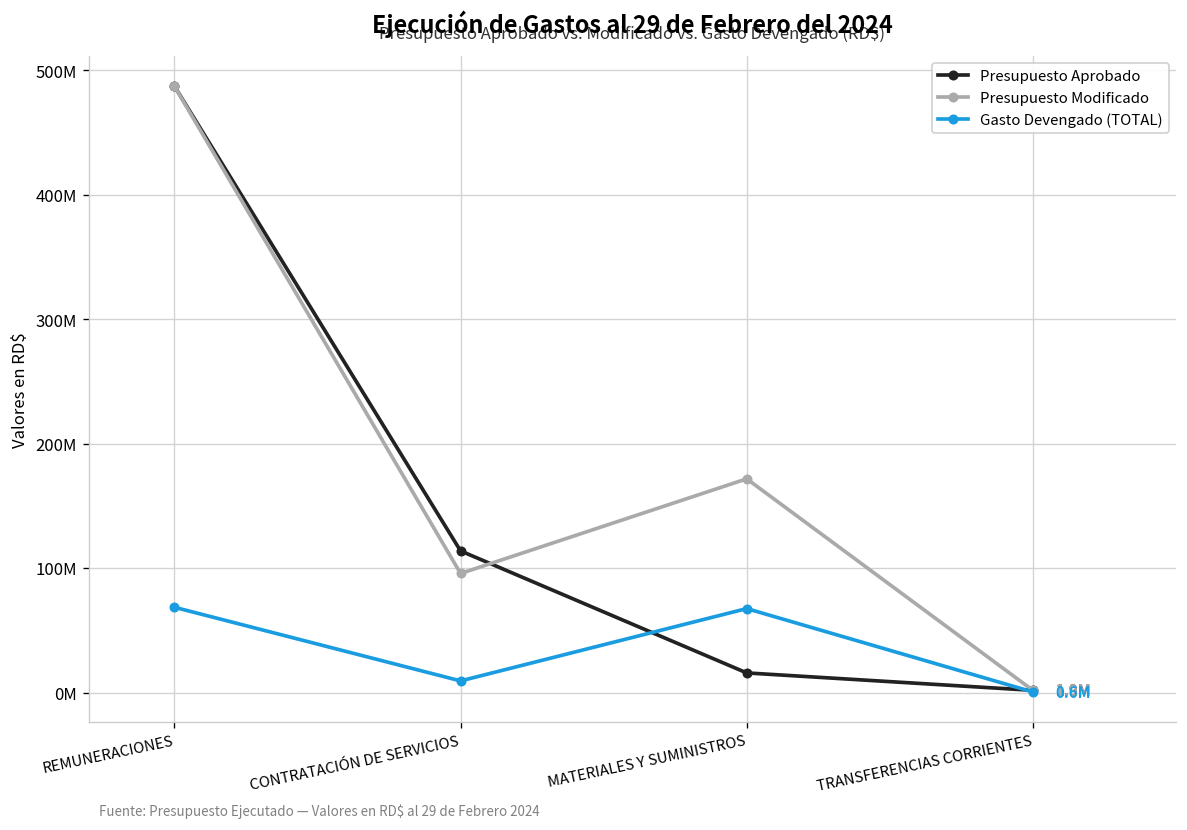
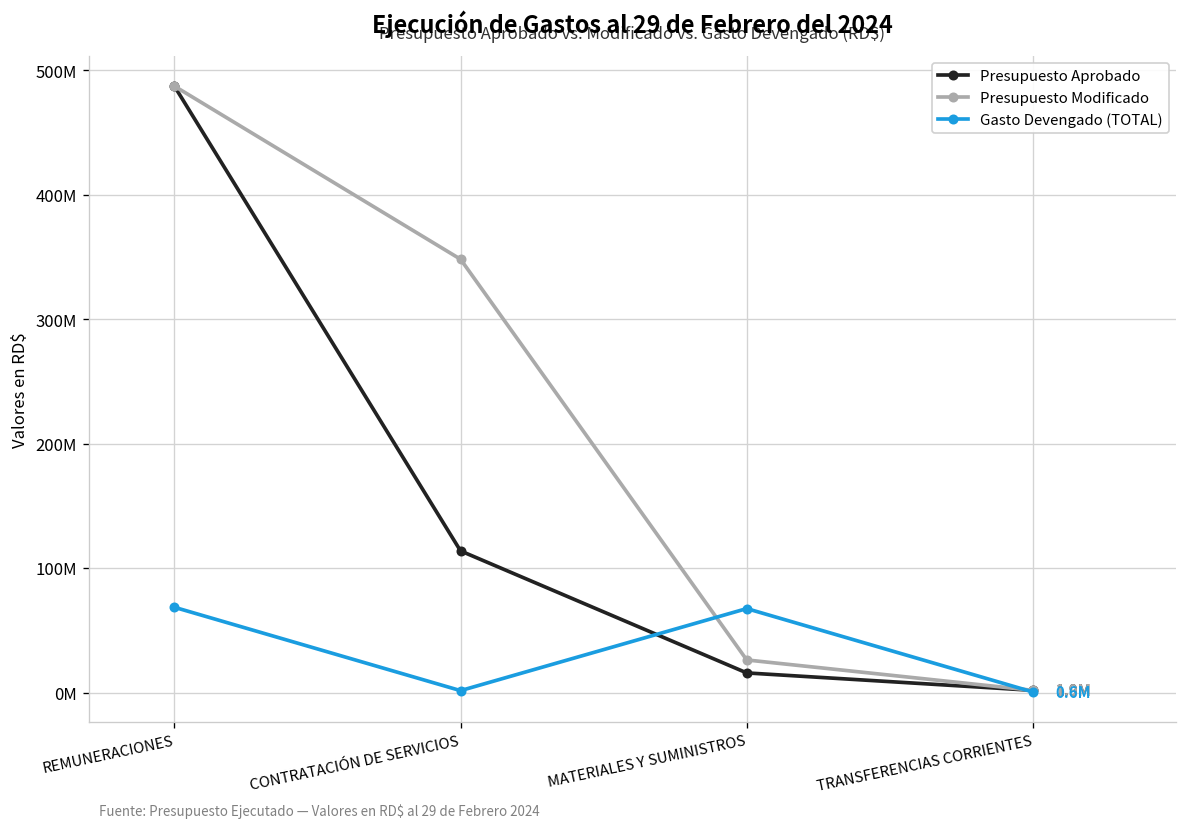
Presupuesto Modificado, CONTRATACIÓN DE SERVICIOS: 96000000 -> 348000000
Gasto Devengado (TOTAL), CONTRATACIÓN DE SERVICIOS: 9000000 -> 2000000
Presupuesto Modificado, MATERIALES Y SUMINISTROS: 172000000 -> 26000000
